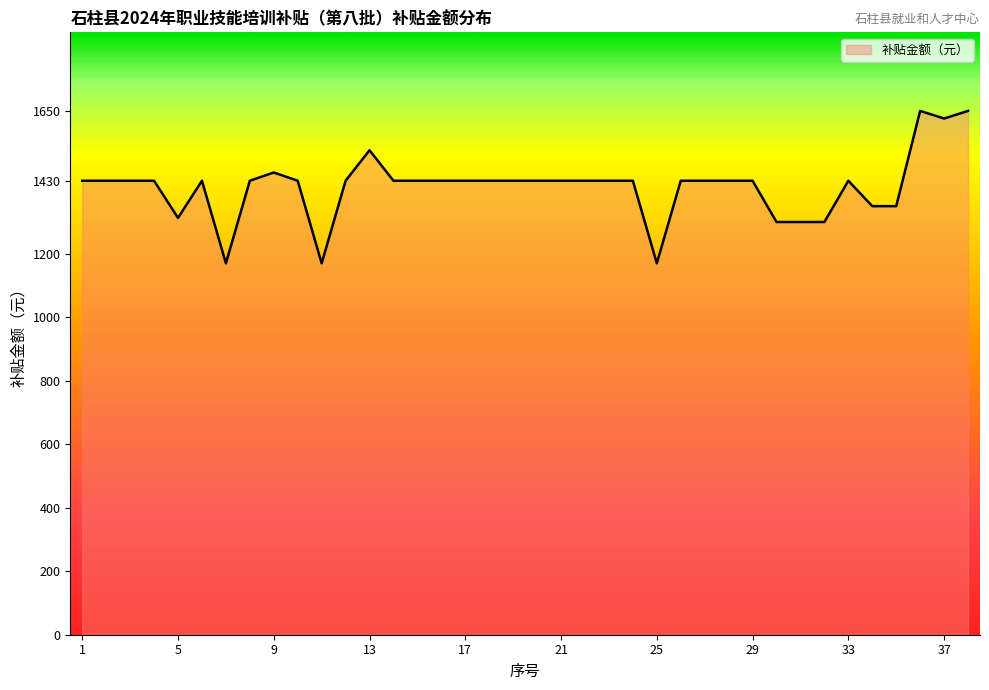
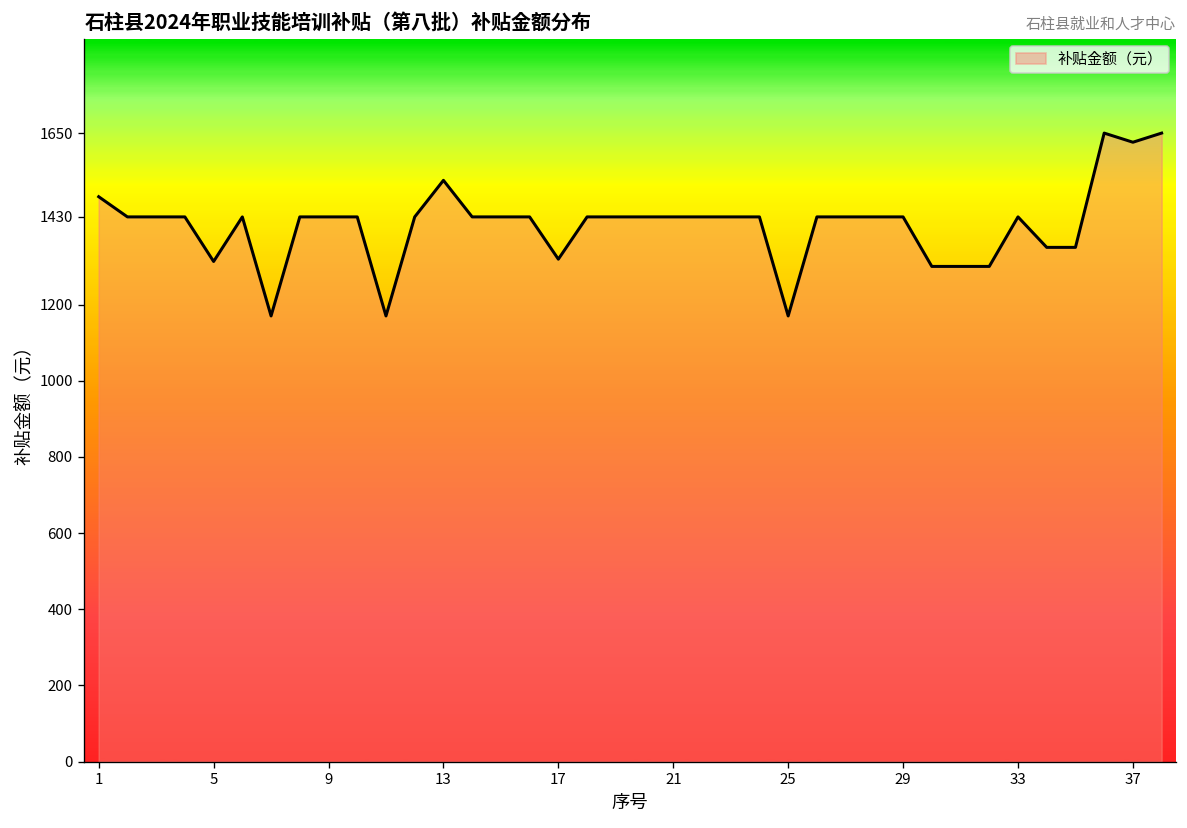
1: 1430 -> 1480
9: 1460 -> 1430
17: 1430 -> 1320
